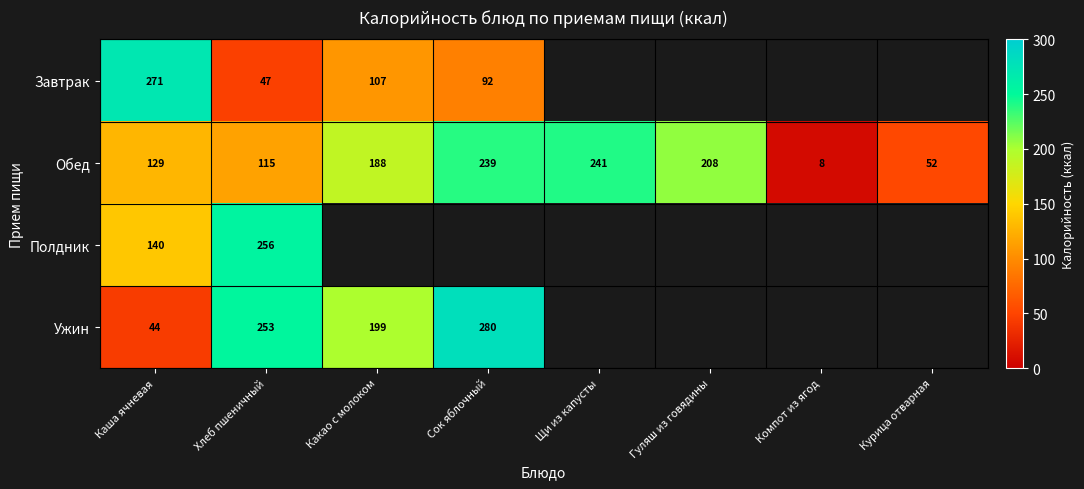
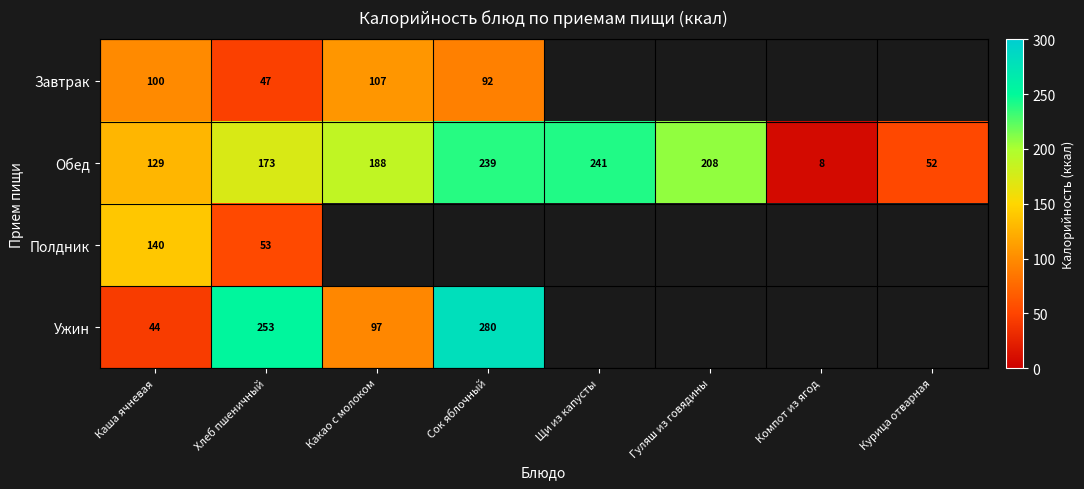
Завтрак, Каша ячневая: 271 -> 100
Обед, Хлеб пшеничный: 115 -> 173
Полдник, Хлеб пшеничный: 256 -> 53
Ужин, Какао с молоком: 199 -> 97
